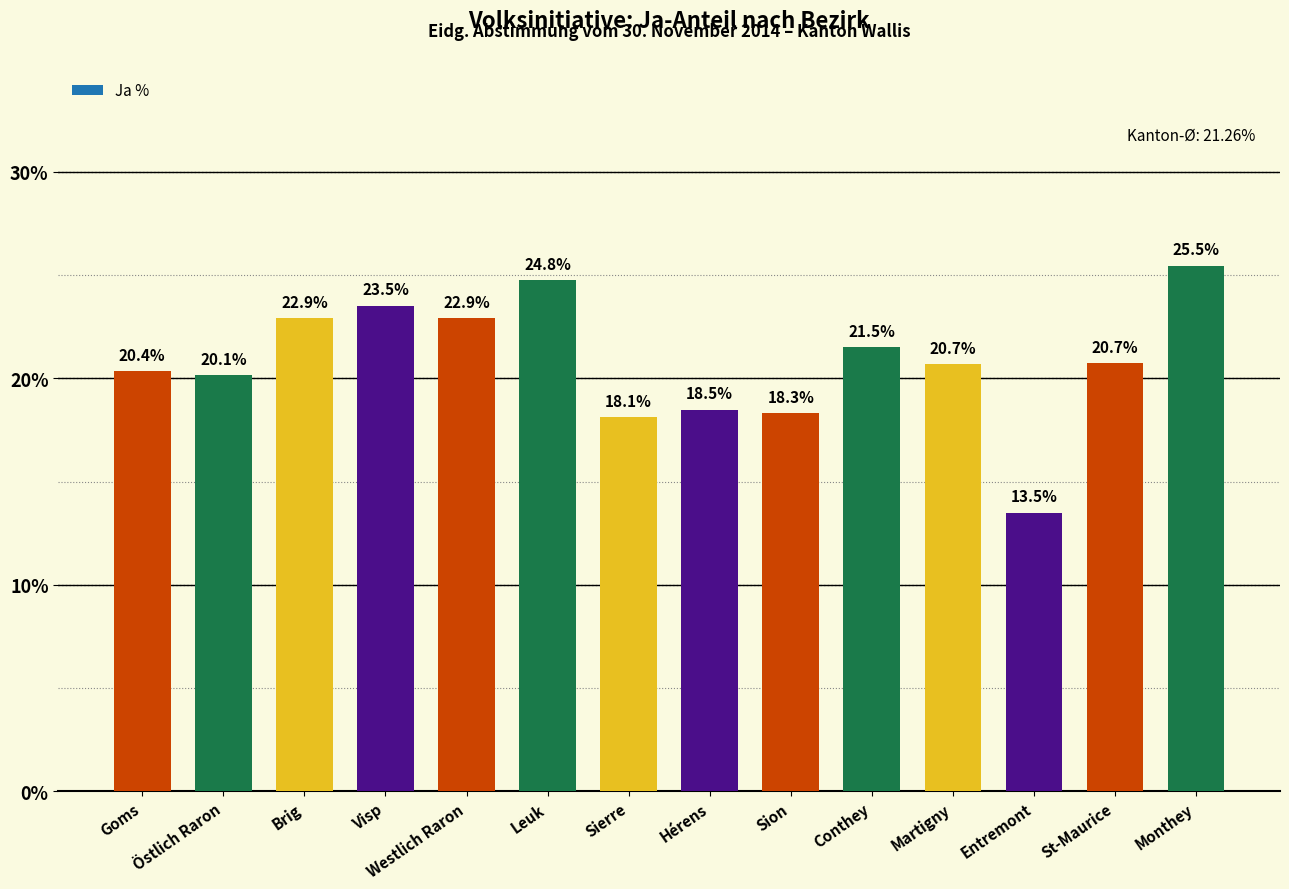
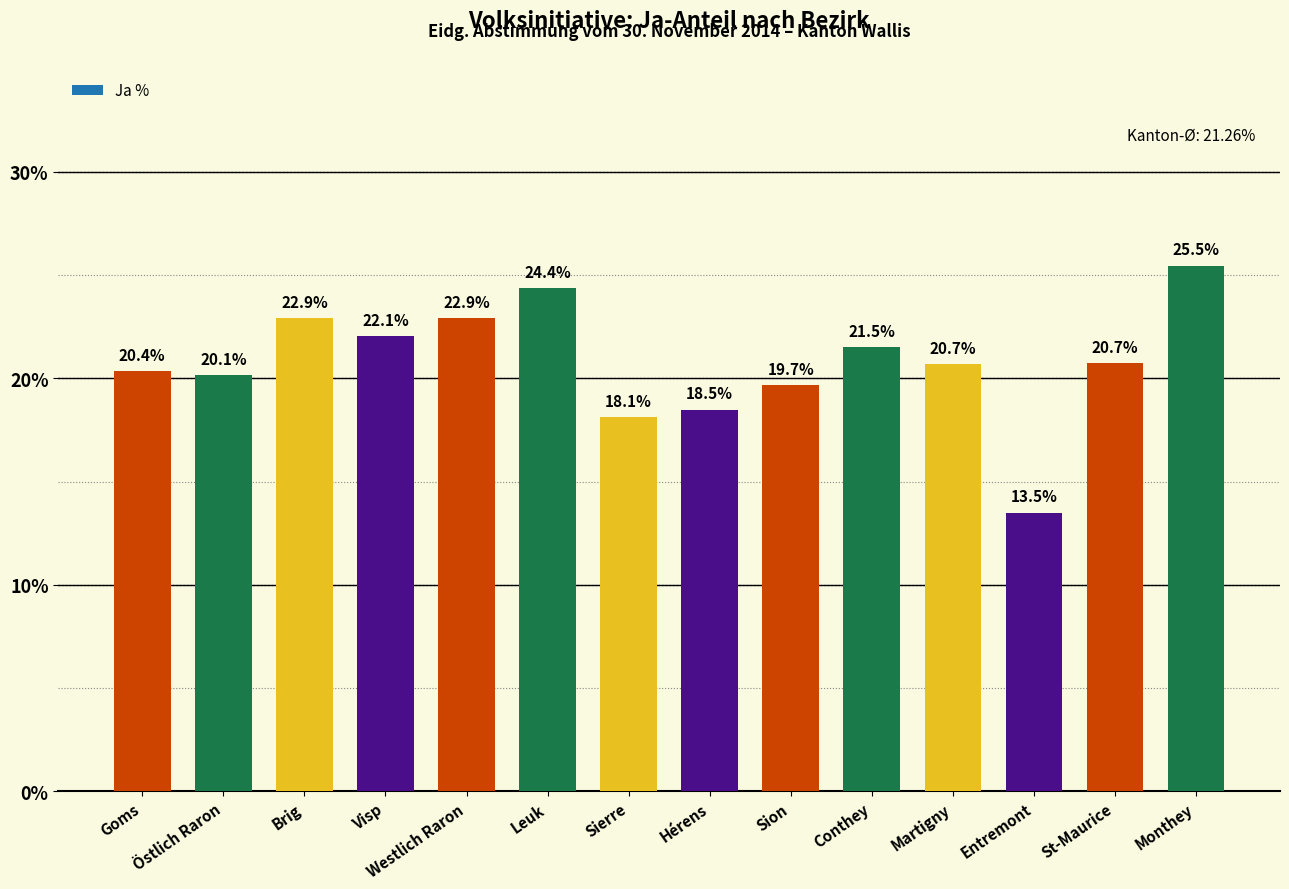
Visp: 23.5% -> 22.1%
Leuk: 24.8% -> 24.4%
Sion: 18.3% -> 19.7%
